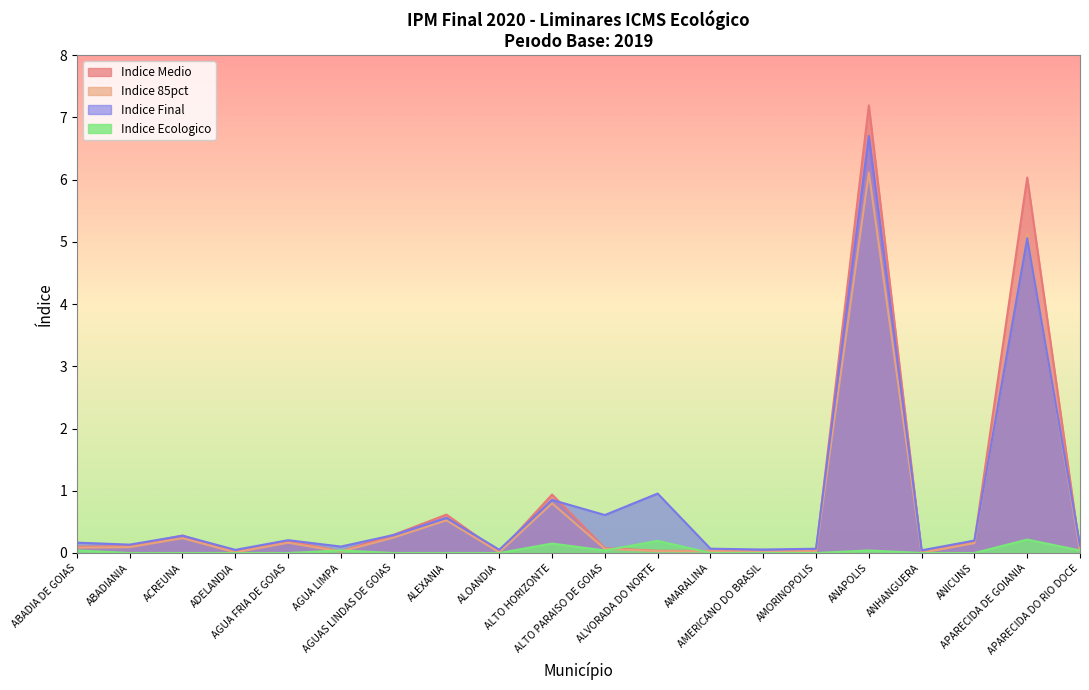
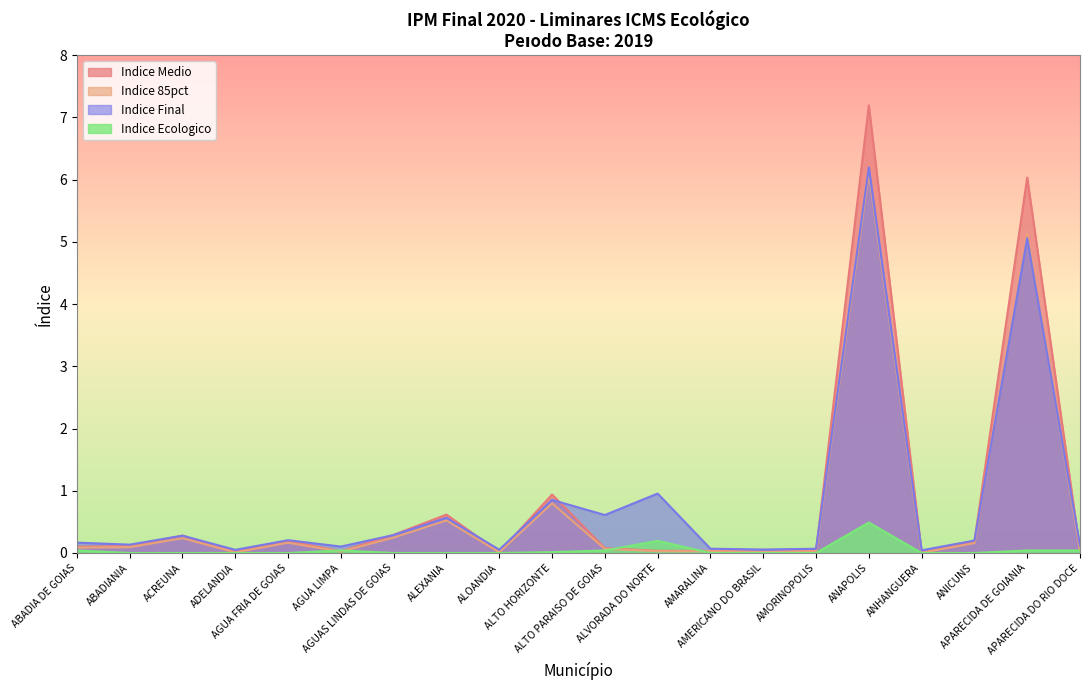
Indice Ecologico, ALTO HORIZONTE: 0.2 -> 0.0
Indice Final, ANAPOLIS: 6.7 -> 6.2
Indice Ecologico, ANAPOLIS: 0.0 -> 0.5
Indice Ecologico, APARECIDA DE GOIANIA: 0.2 -> 0.0
